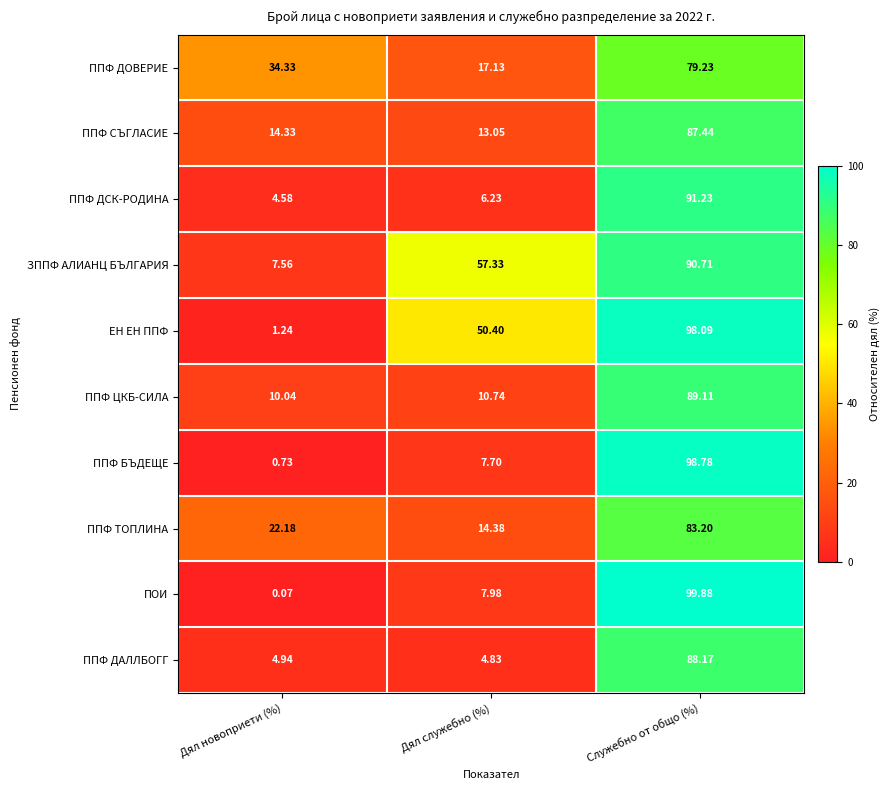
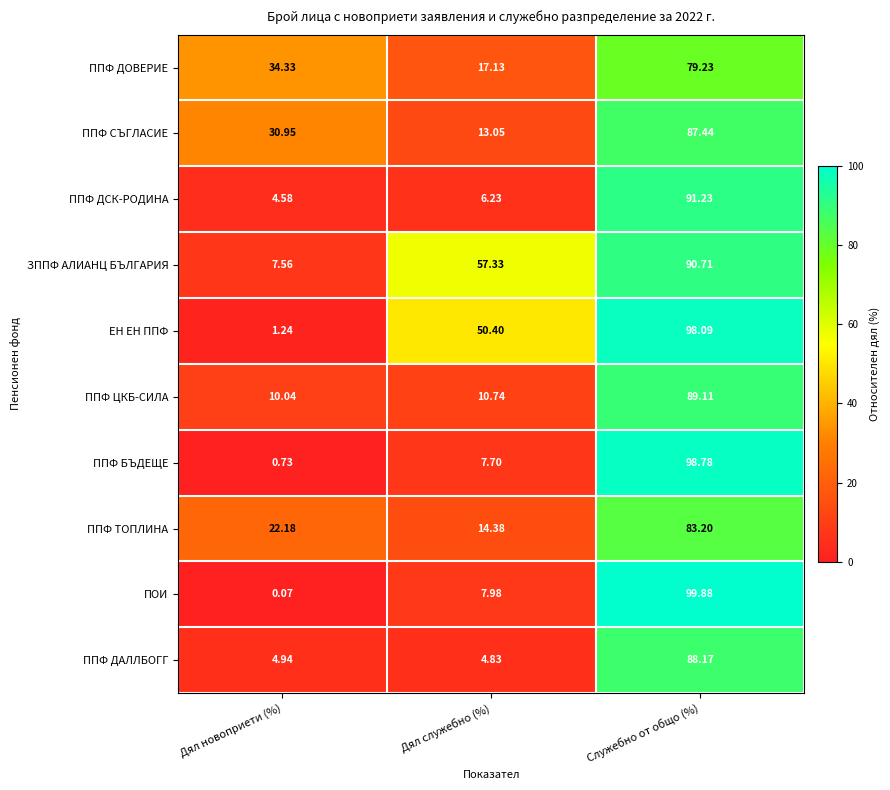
ППФ СЪГЛАСИЕ, Дял новоприети (%): 14.33 -> 30.95
